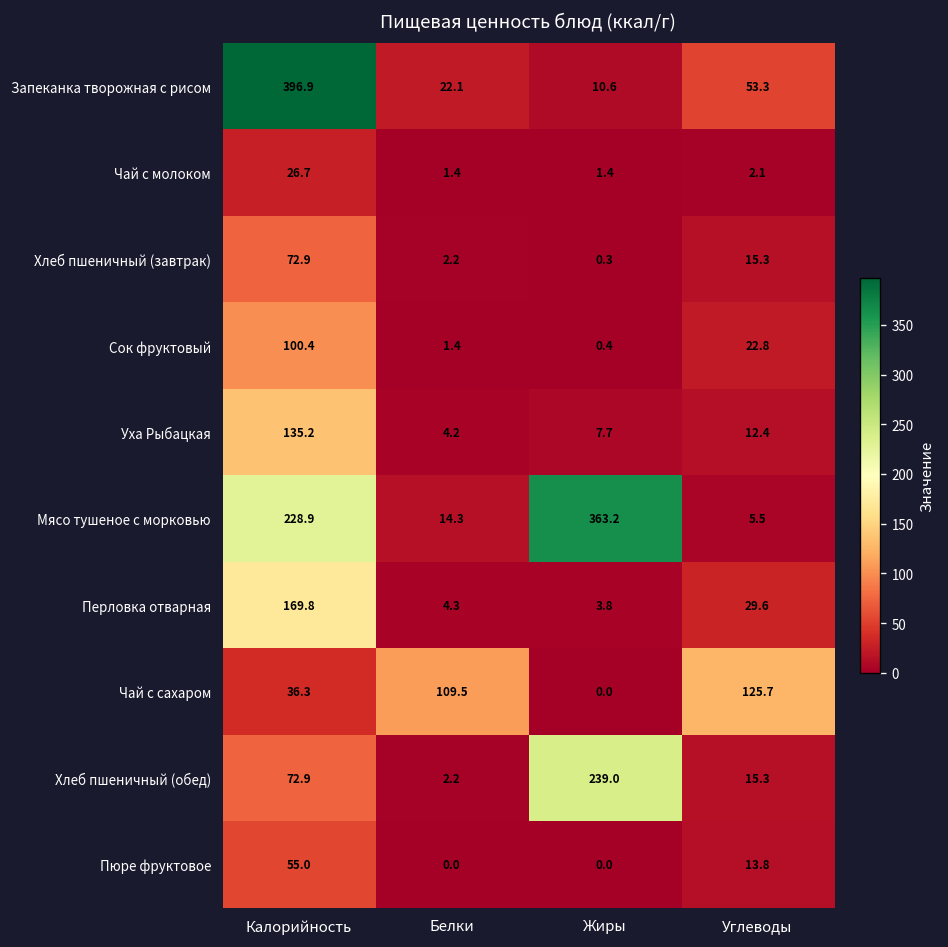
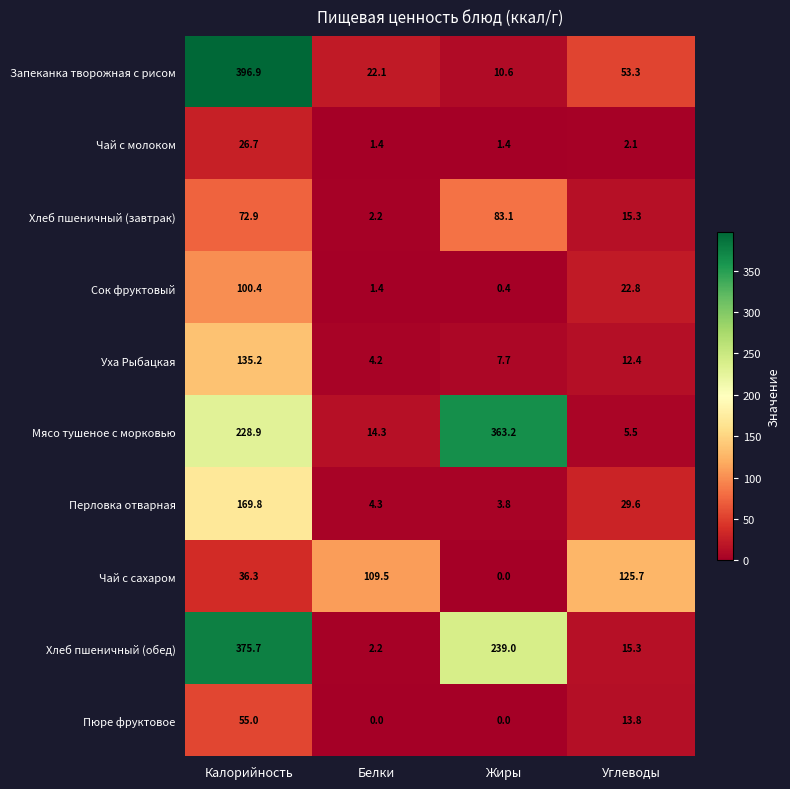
Хлеб пшеничный (завтрак), Жиры: 0.3 -> 83.1
Хлеб пшеничный (обед), Калорийность: 72.9 -> 375.7
